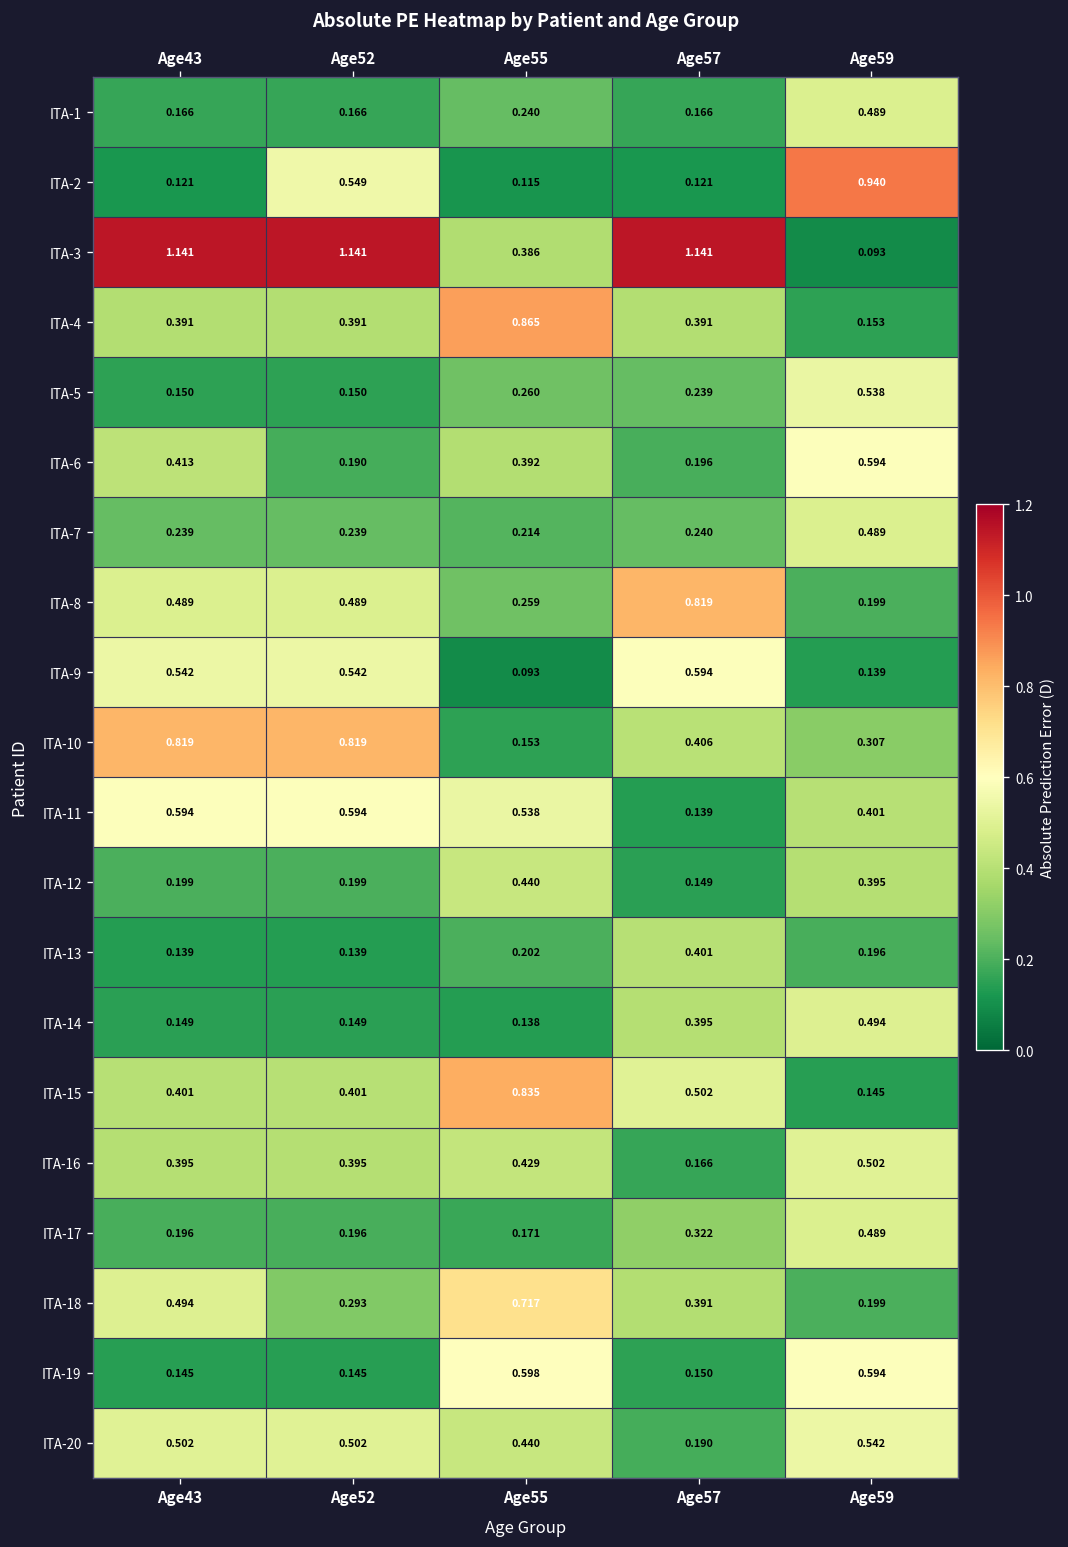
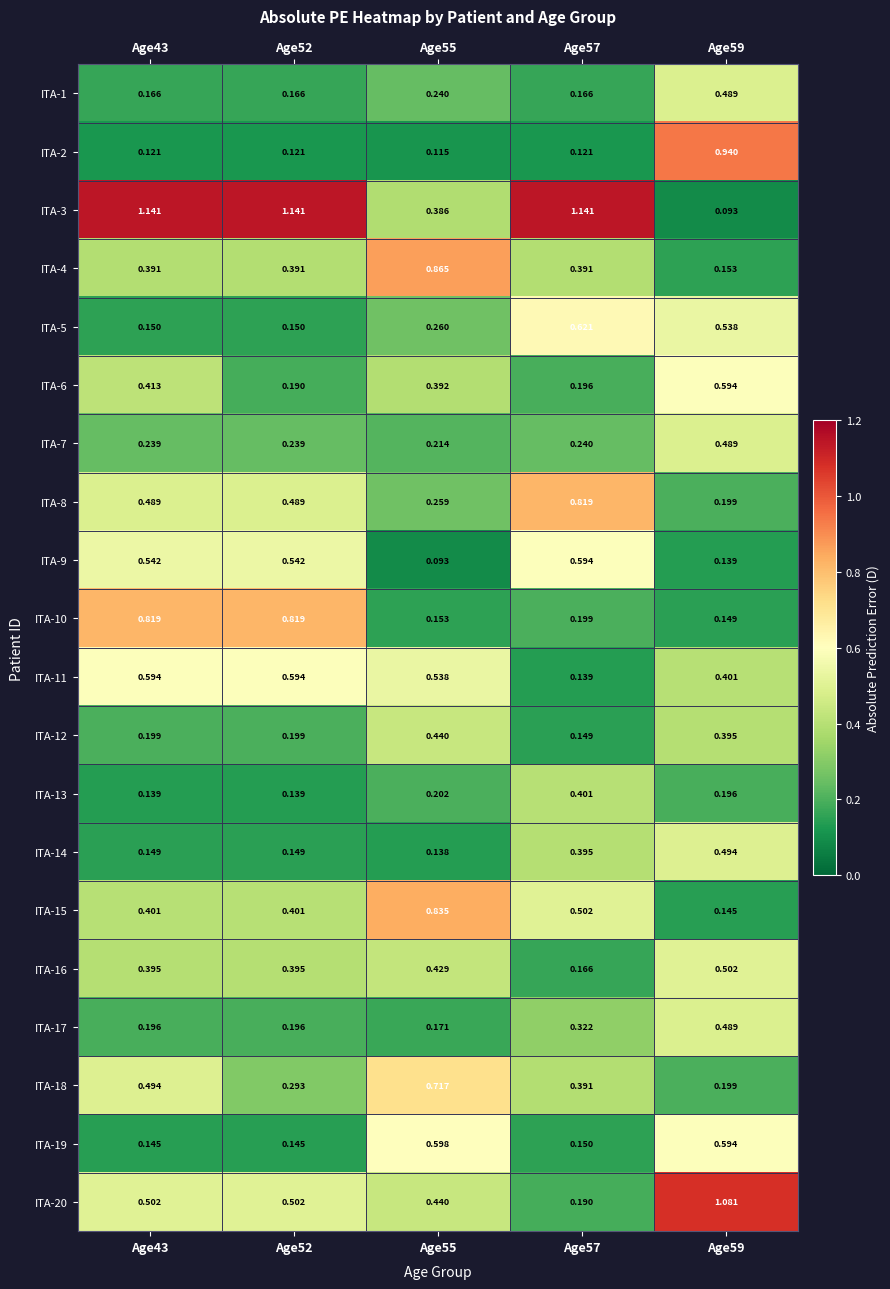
ITA-2, Age52: 0.549 -> 0.121
ITA-5, Age57: 0.239 -> 0.621
ITA-10, Age57: 0.406 -> 0.199
ITA-10, Age59: 0.307 -> 0.149
ITA-20, Age59: 0.542 -> 1.081
